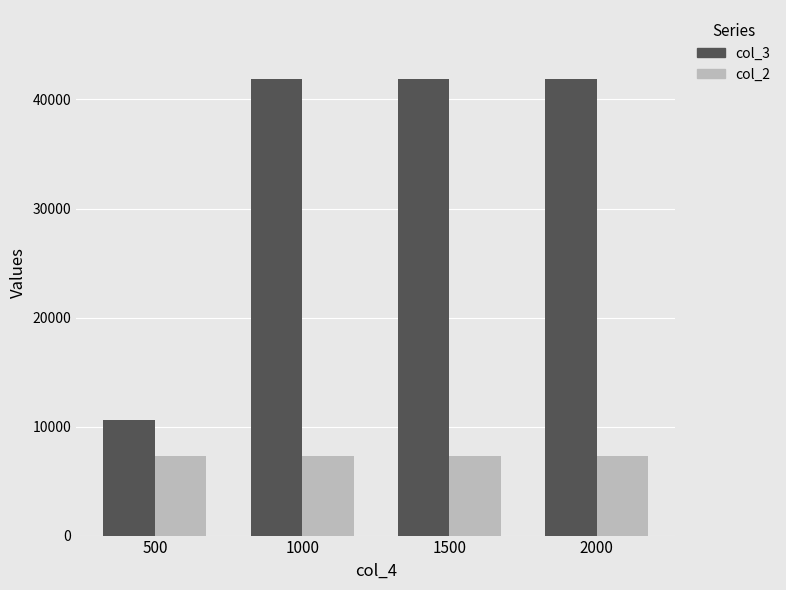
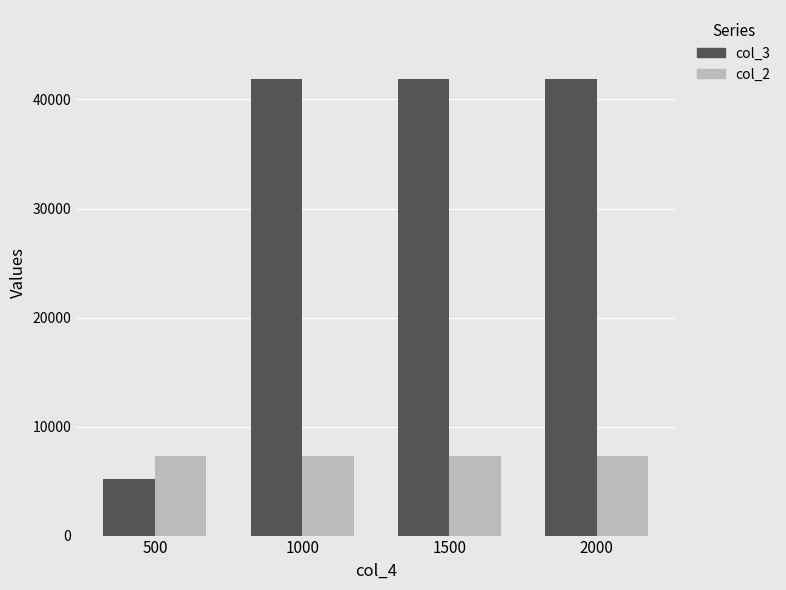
col_3, 500: 10600 -> 5200
